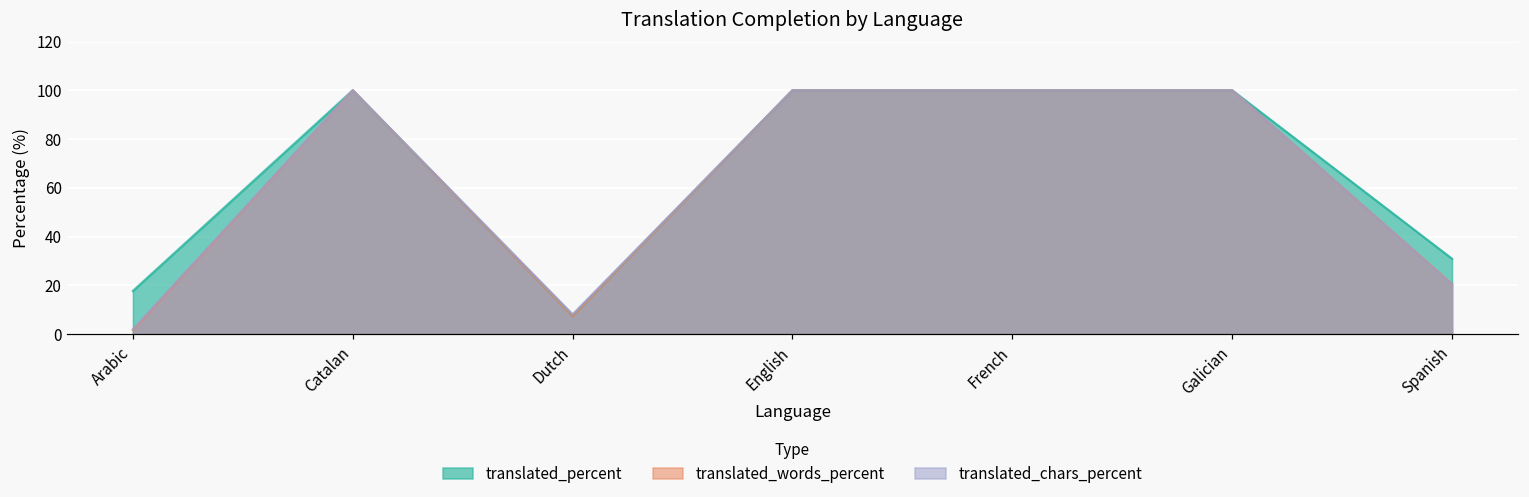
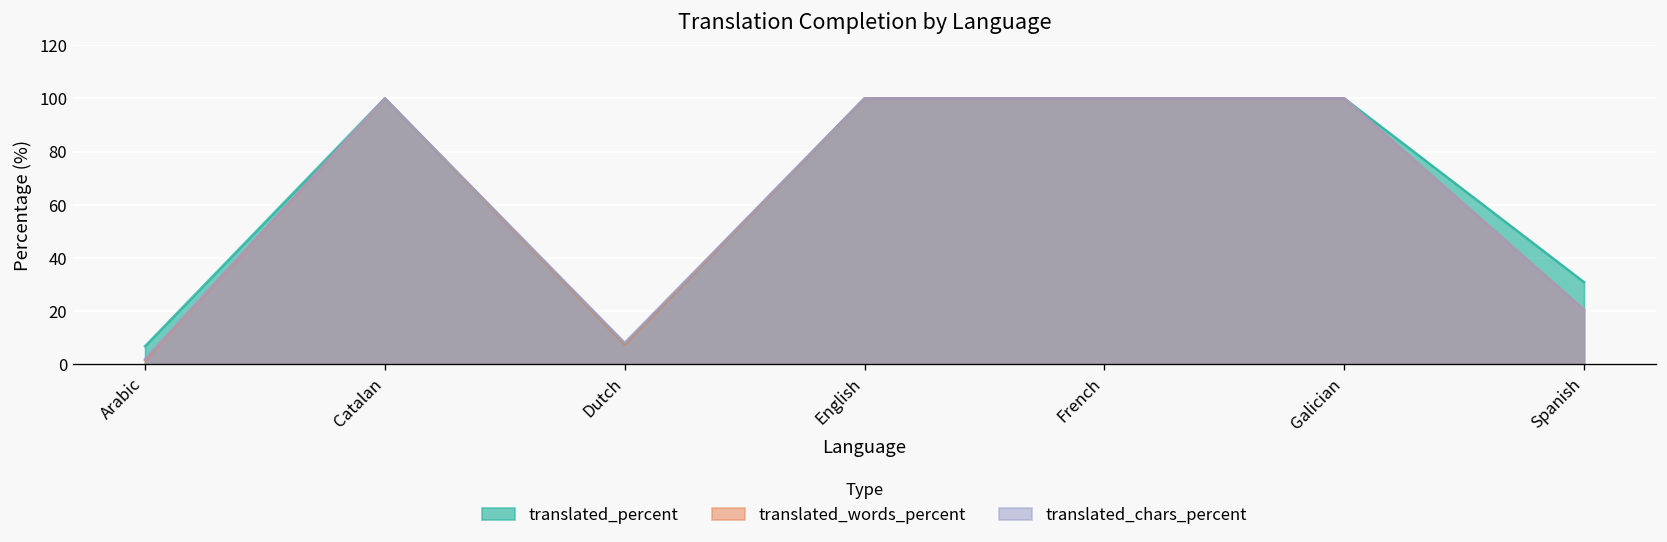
translated_percent, Arabic: 18 -> 7
